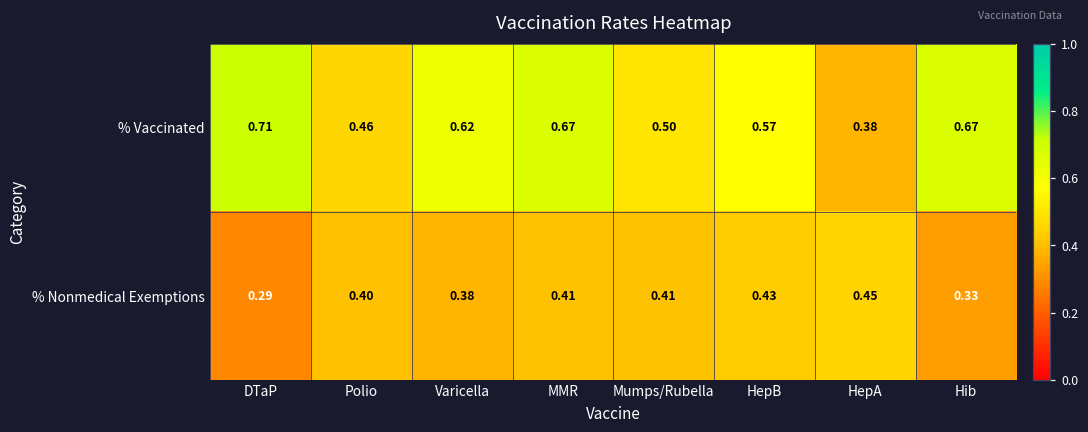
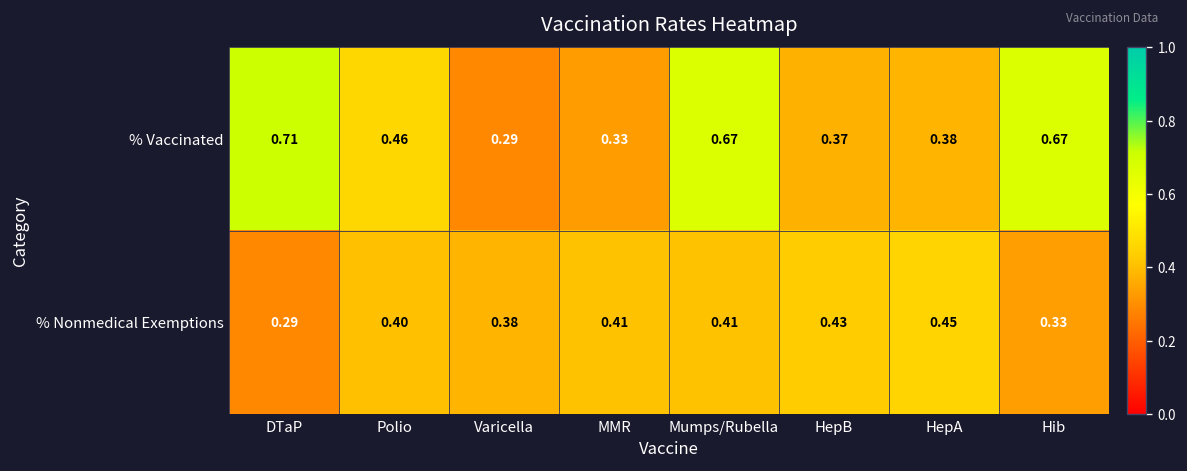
% Vaccinated, Varicella: 0.62 -> 0.29
% Vaccinated, MMR: 0.67 -> 0.33
% Vaccinated, Mumps/Rubella: 0.50 -> 0.67
% Vaccinated, HepB: 0.57 -> 0.37
